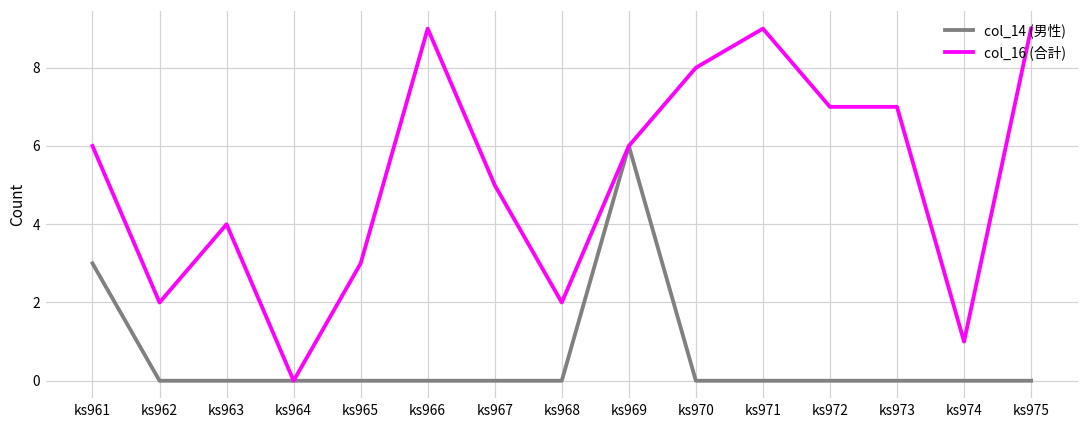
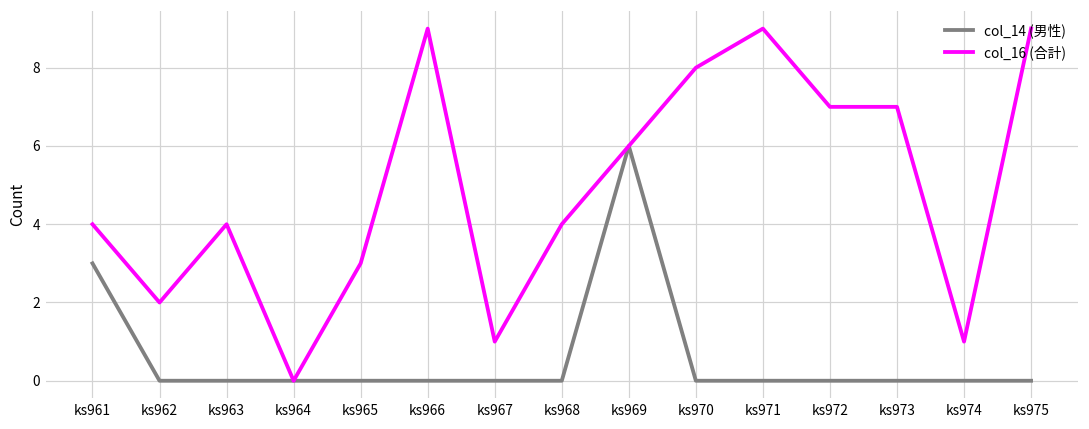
col_16 (合計), ks961: 6 -> 4
col_16 (合計), ks967: 5 -> 1
col_16 (合計), ks968: 2 -> 4
